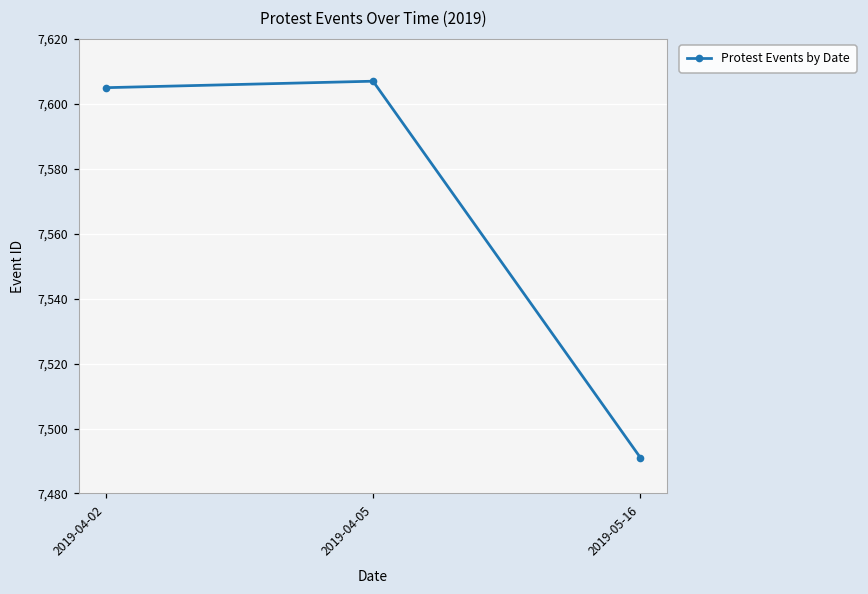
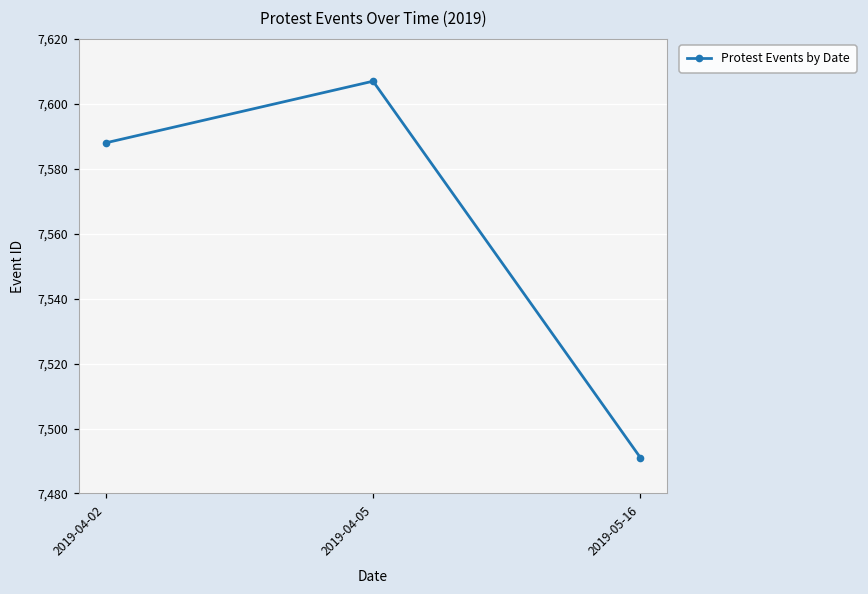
2019-04-02: 7,605 -> 7,588
